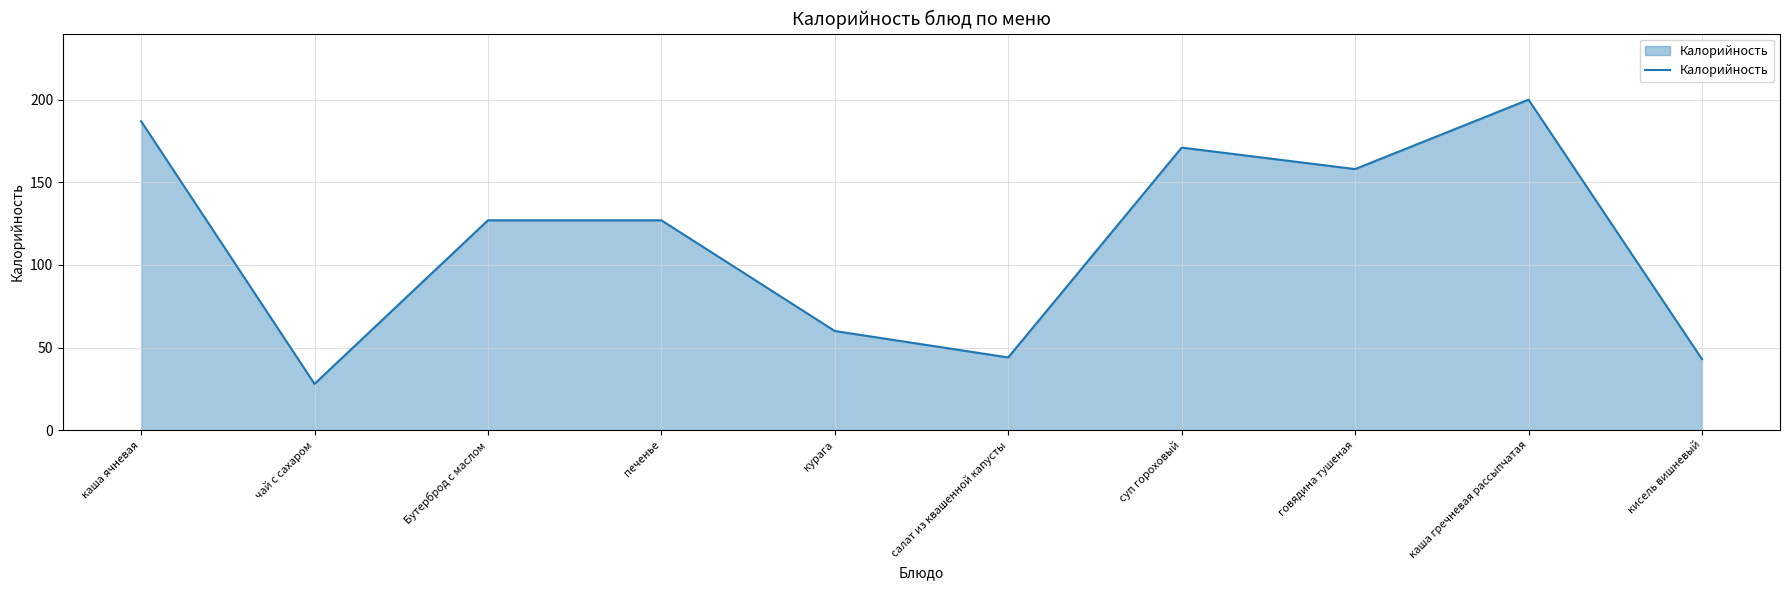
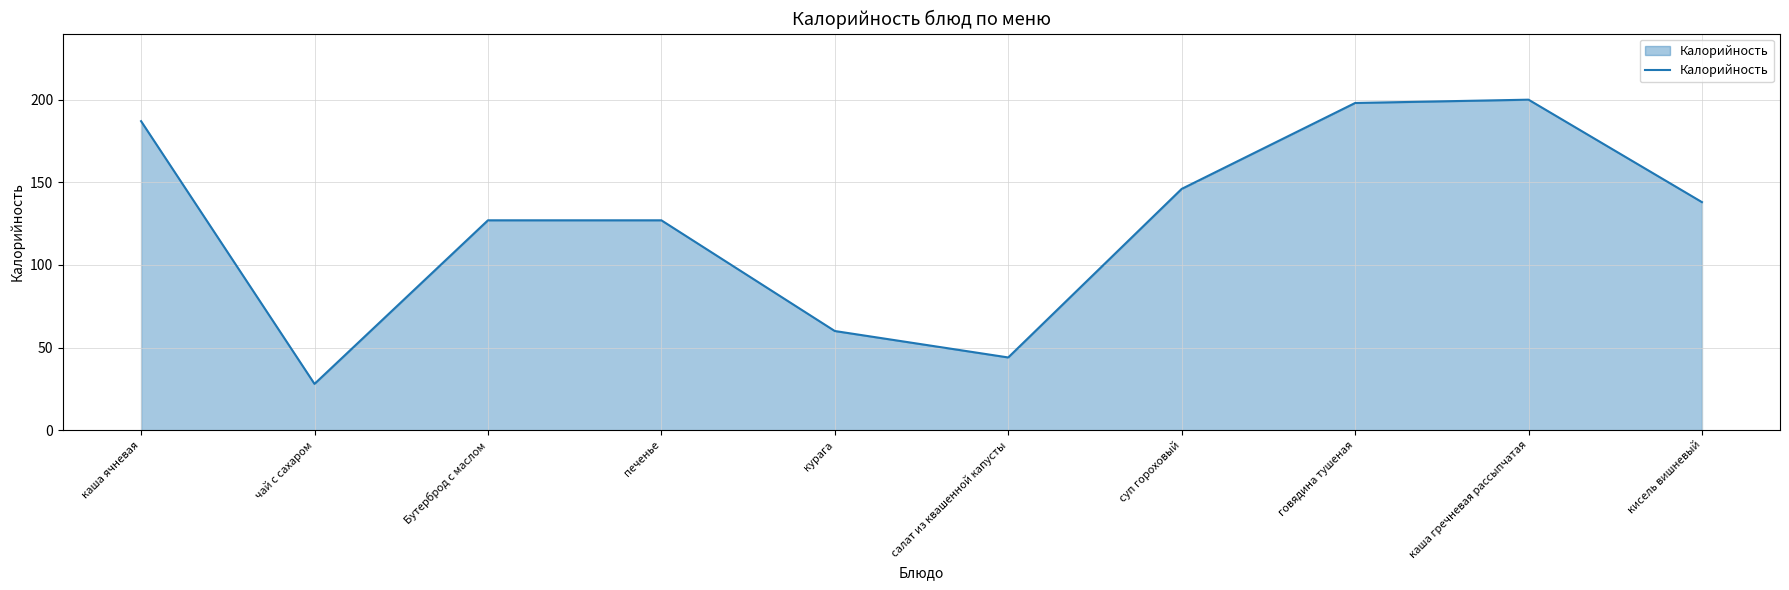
суп гороховый: 171 -> 146
говядина тушеная: 158 -> 198
кисель вишневый: 43 -> 138
